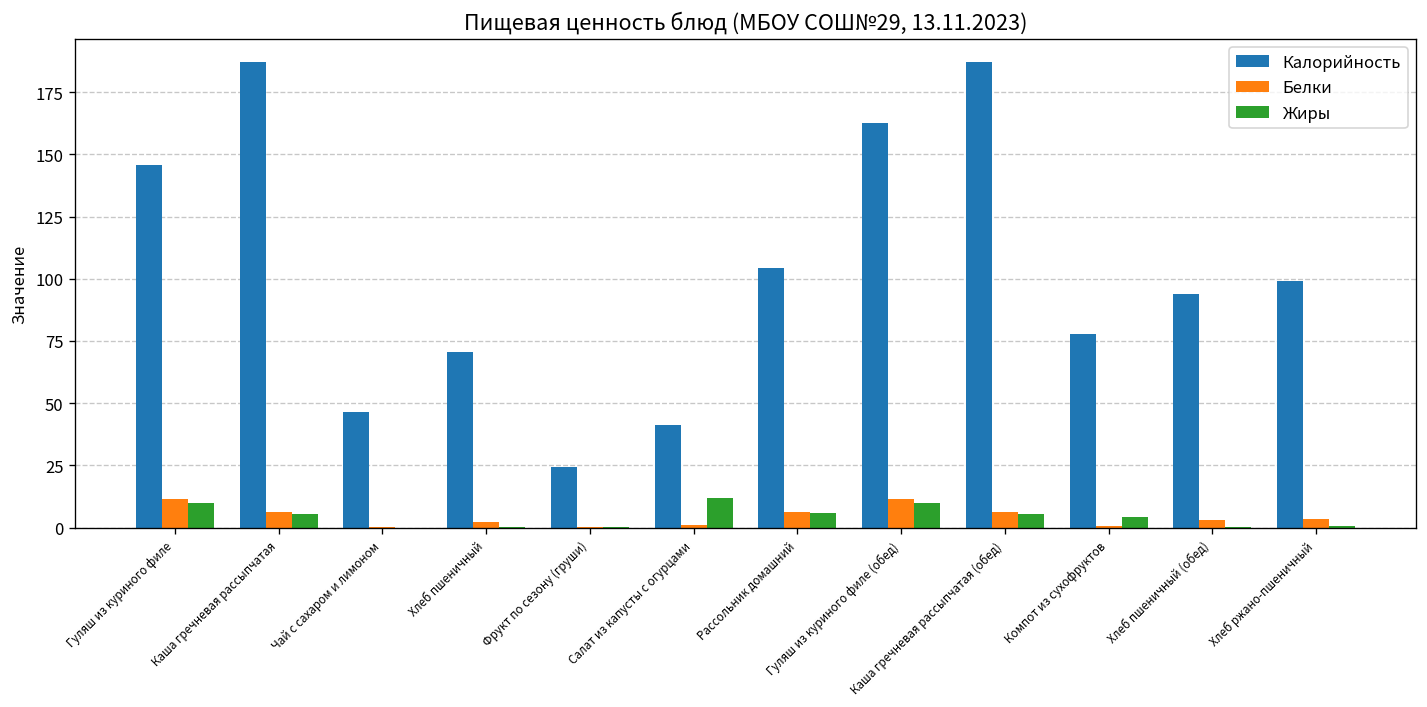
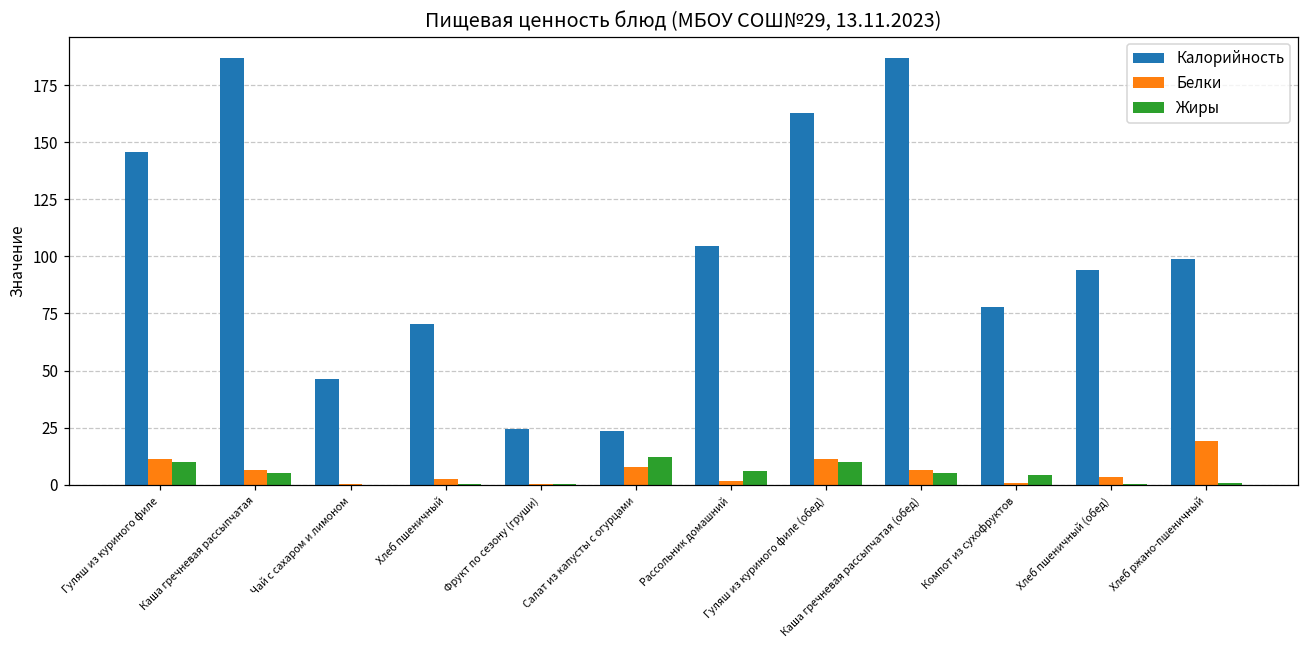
Калорийность, Салат из капусты с огурцами: 41 -> 23
Белки, Салат из капусты с огурцами: 1 -> 8
Белки, Рассольник домашний: 6 -> 2
Белки, Хлеб ржано-пшеничный: 3 -> 19
